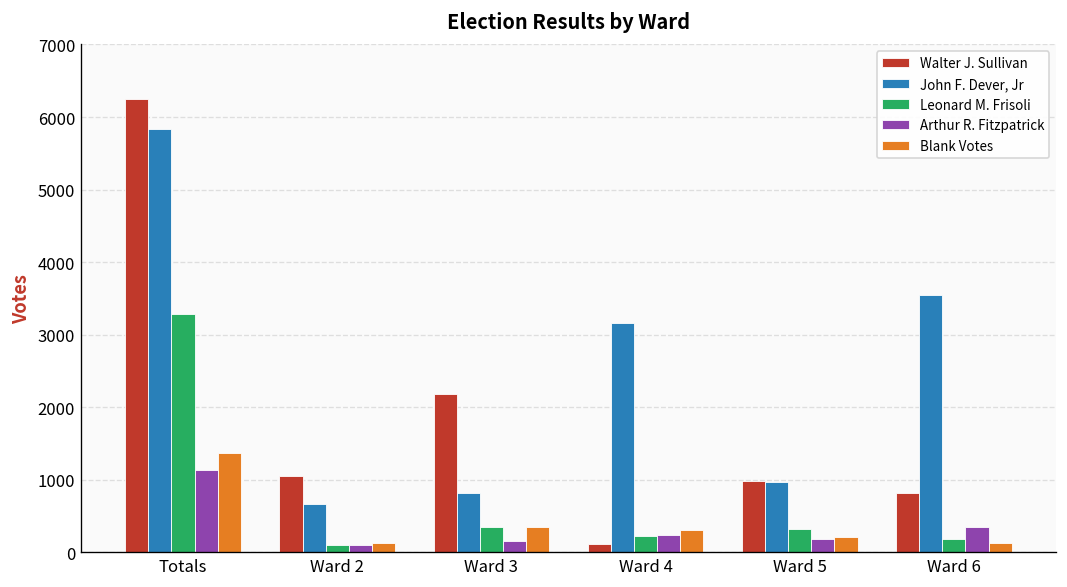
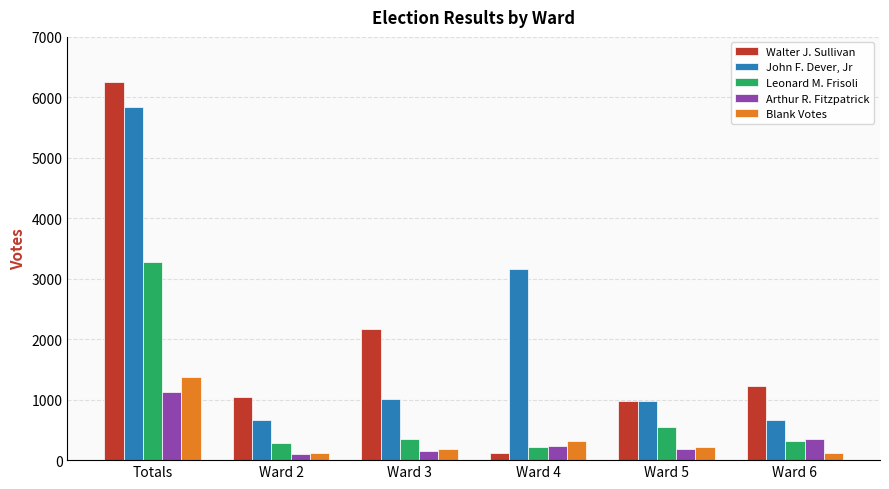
Leonard M. Frisoli, Ward 2: 100 -> 300
John F. Dever, Jr, Ward 3: 800 -> 1000
Blank Votes, Ward 3: 300 -> 200
Leonard M. Frisoli, Ward 5: 300 -> 500
Walter J. Sullivan, Ward 6: 800 -> 1200
John F. Dever, Jr, Ward 6: 3500 -> 700
Leonard M. Frisoli, Ward 6: 200 -> 300
